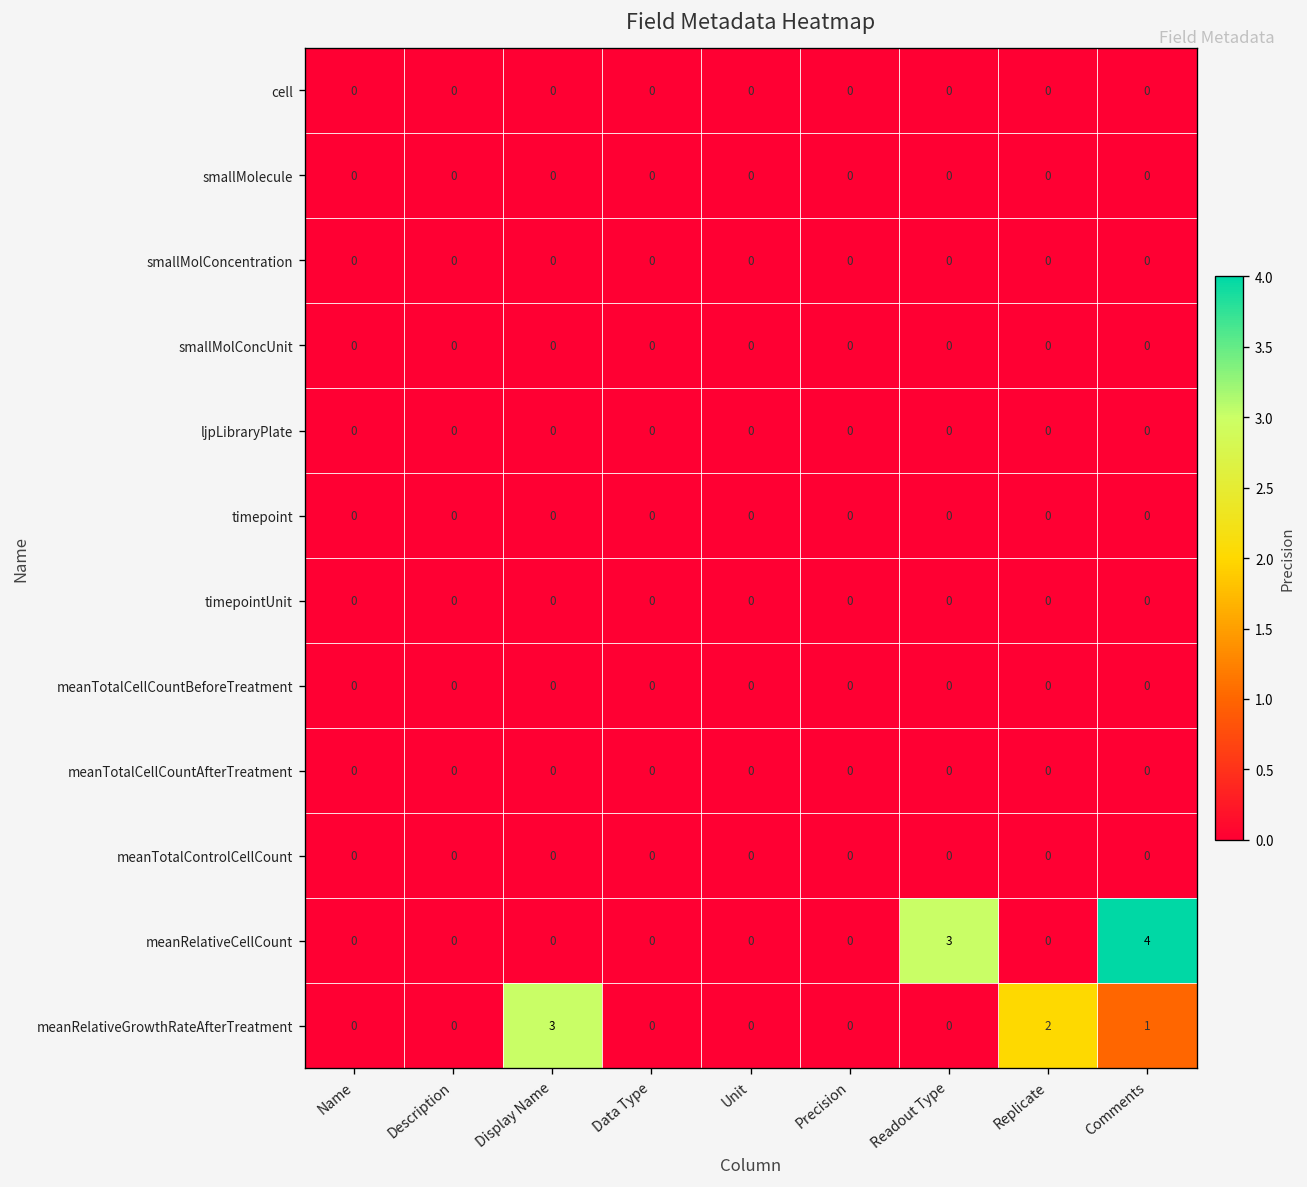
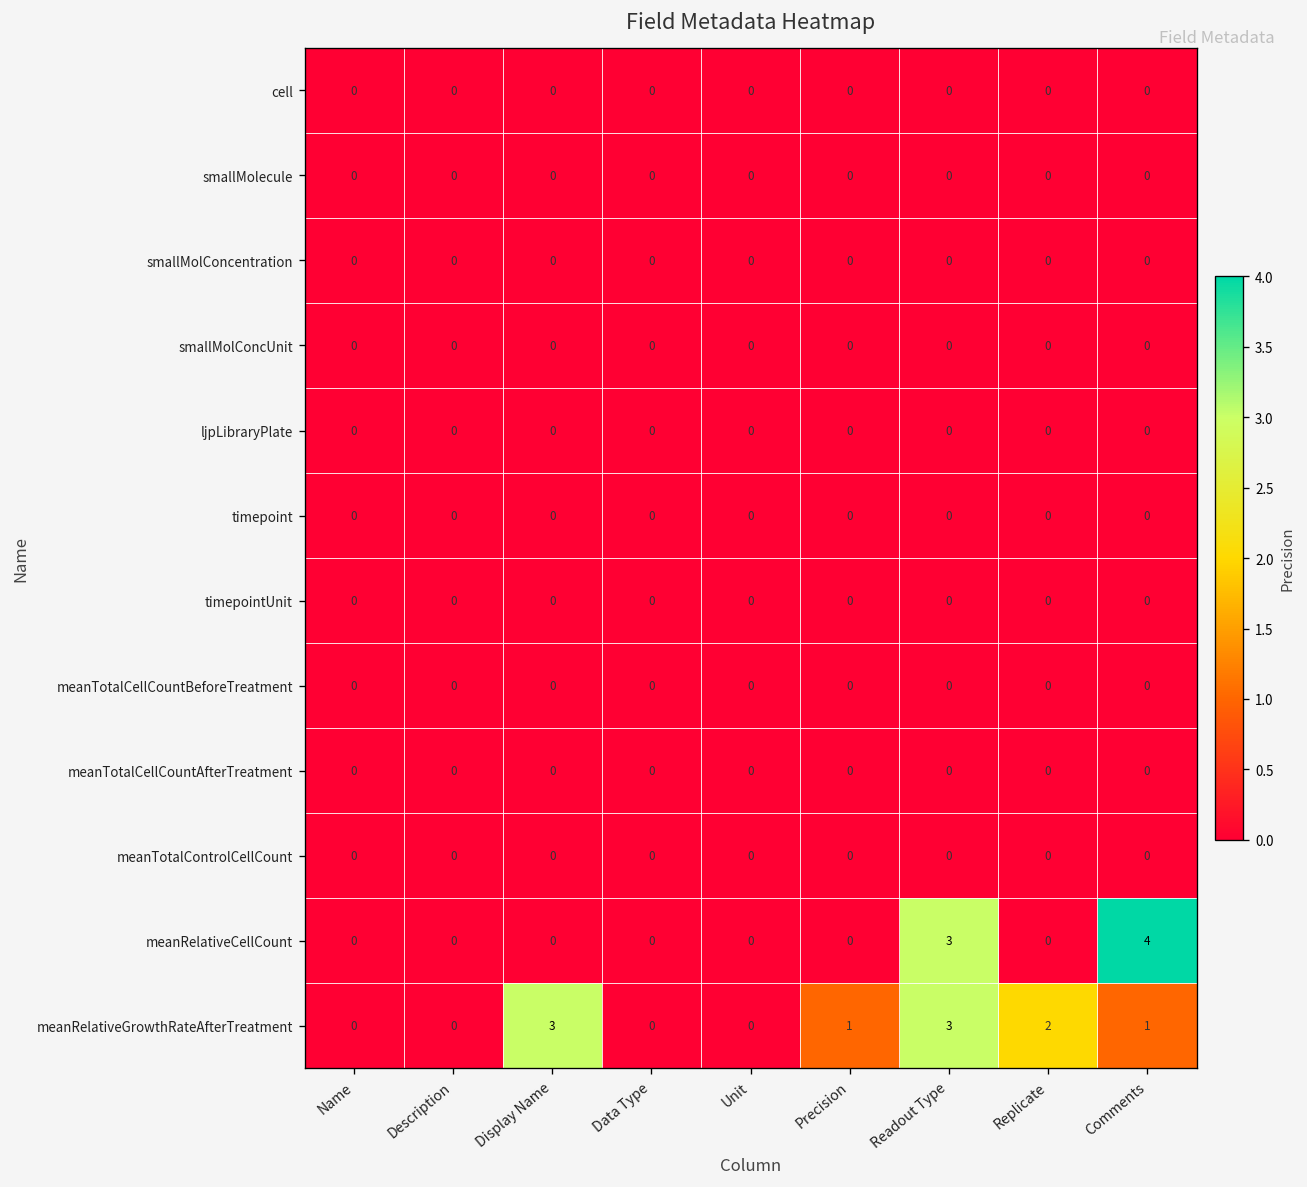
meanRelativeGrowthRateAfterTreatment, Precision: 0 -> 1
meanRelativeGrowthRateAfterTreatment, Readout Type: 0 -> 3
